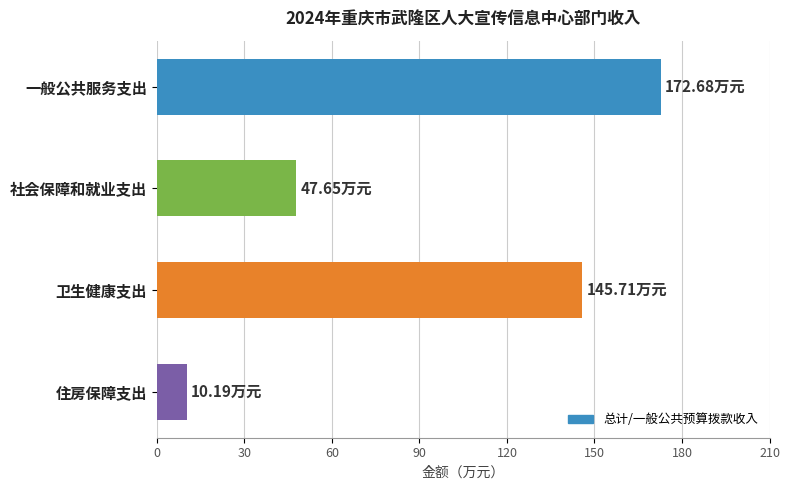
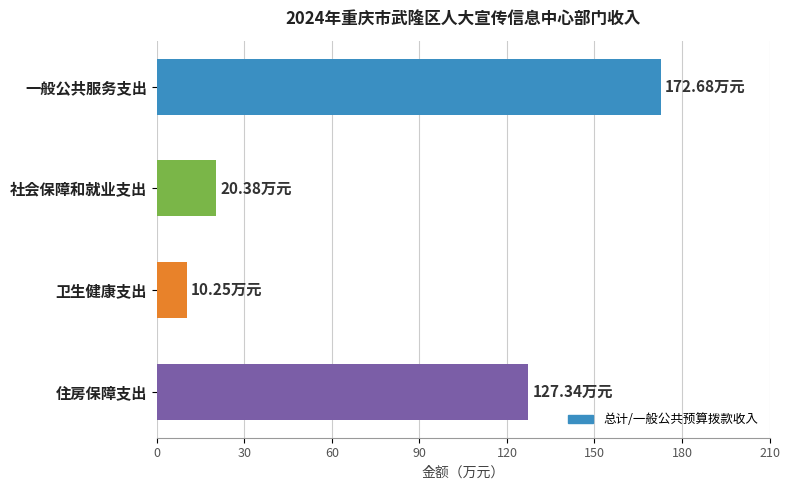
社会保障和就业支出: 47.65 -> 20.38
卫生健康支出: 145.71 -> 10.25
住房保障支出: 10.19 -> 127.34
